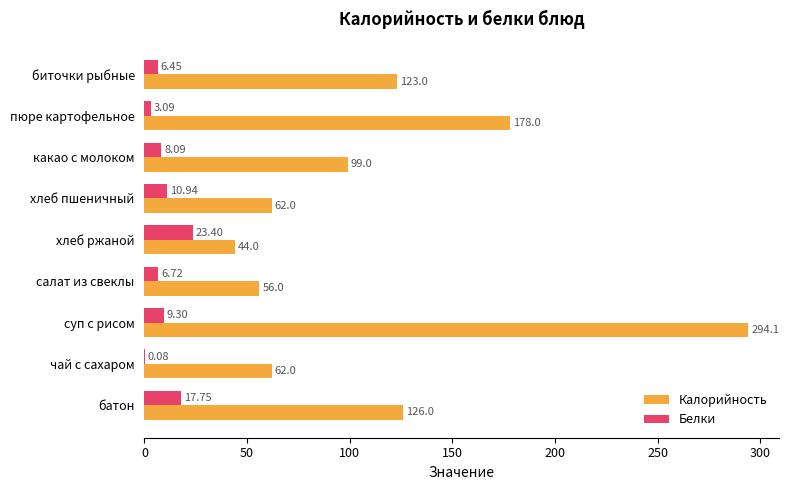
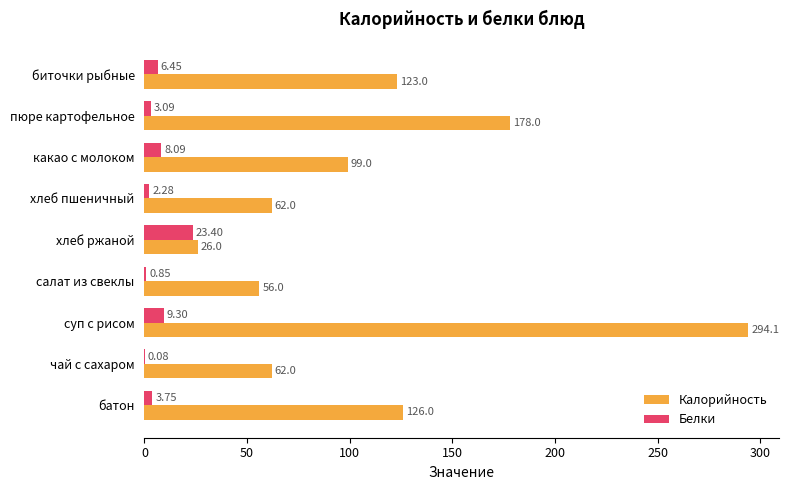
Белки, хлеб пшеничный: 10.94 -> 2.28
Калорийность, хлеб ржаной: 44.0 -> 26.0
Белки, салат из свеклы: 6.72 -> 0.85
Белки, батон: 17.75 -> 3.75
